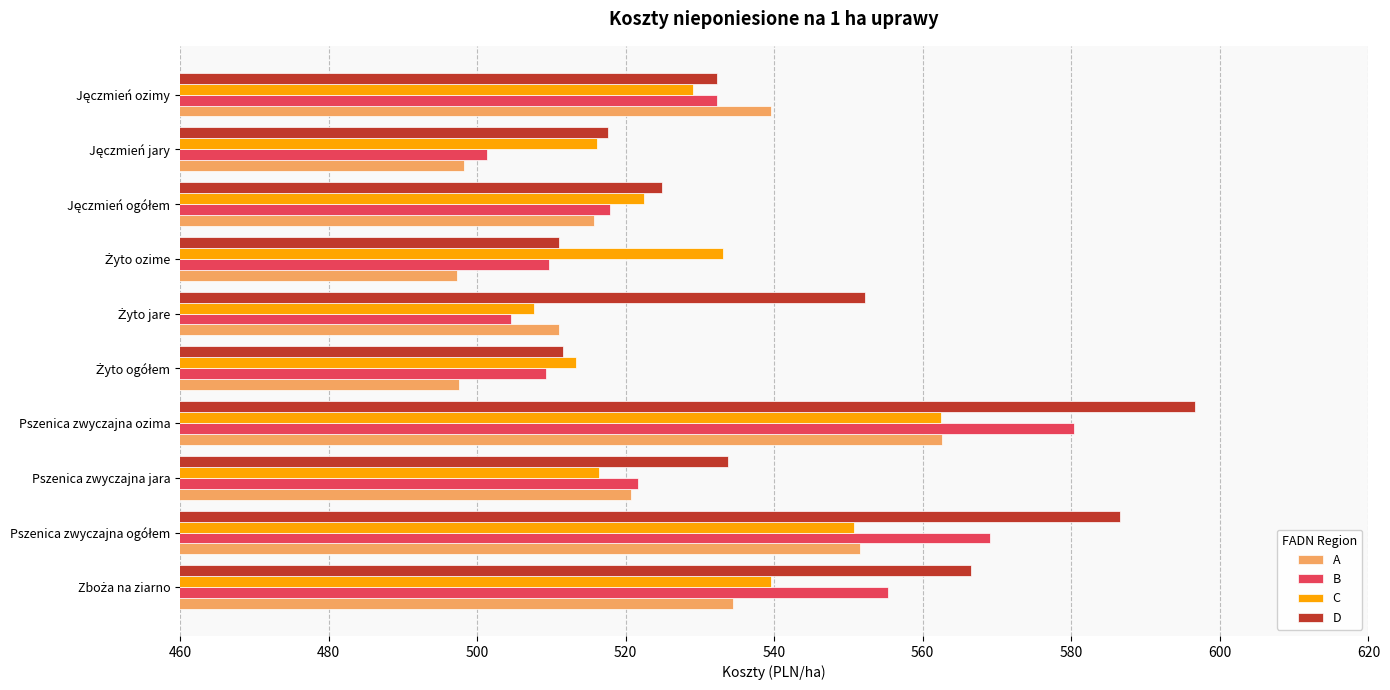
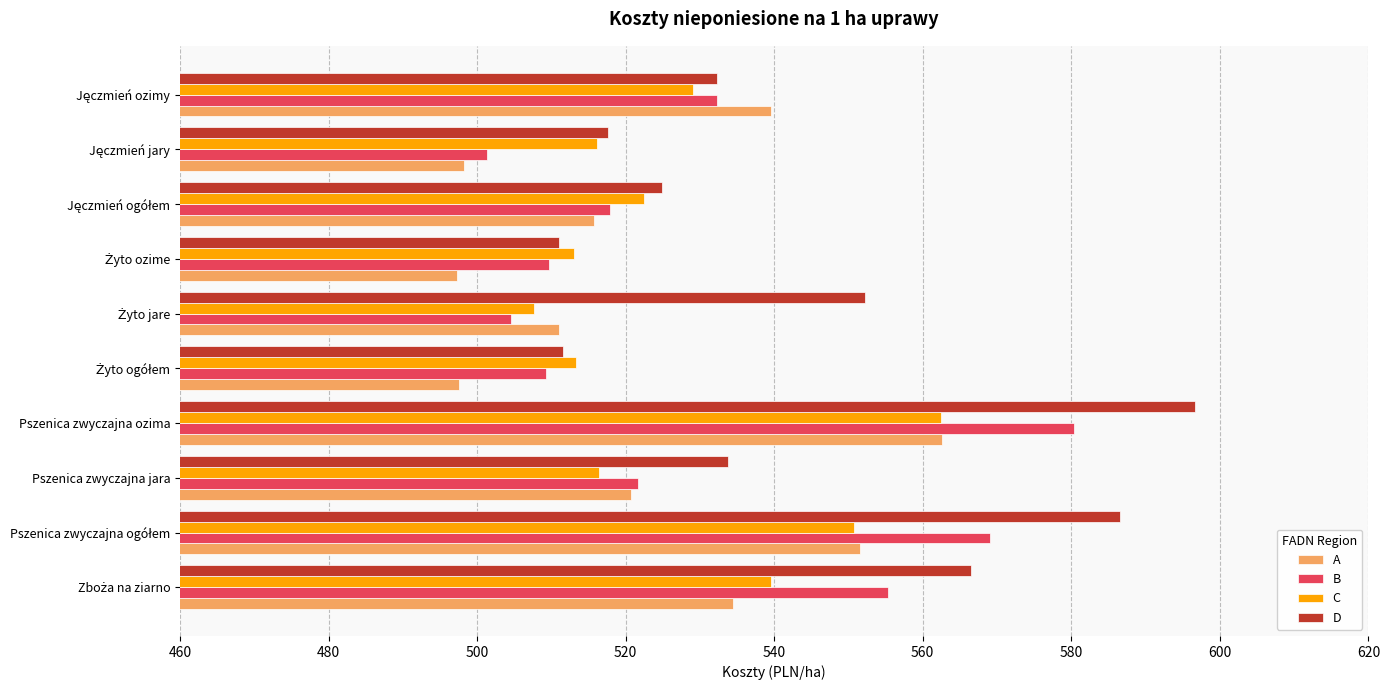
C, Żyto ozime: 533 -> 513
